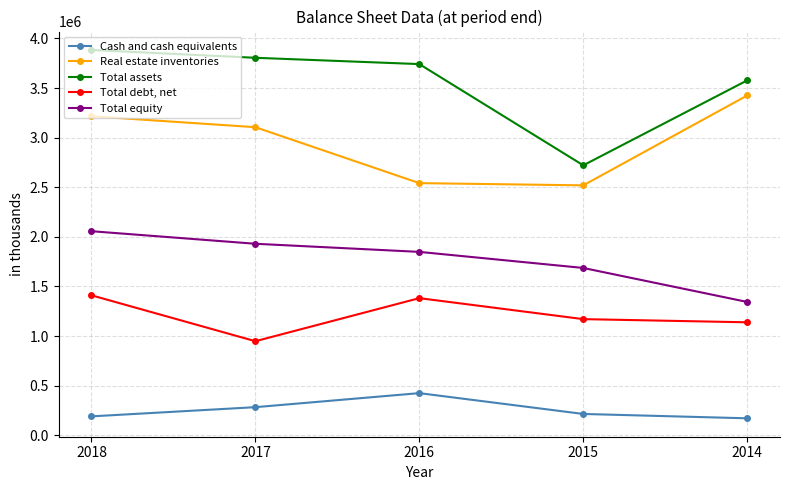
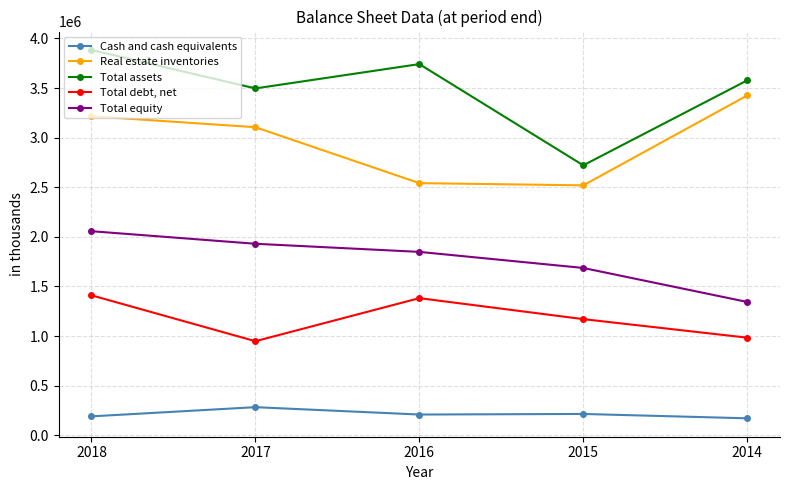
Total assets, 2017: 3800000 -> 3500000
Cash and cash equivalents, 2016: 400000 -> 200000
Total debt, net, 2014: 1100000 -> 1000000
